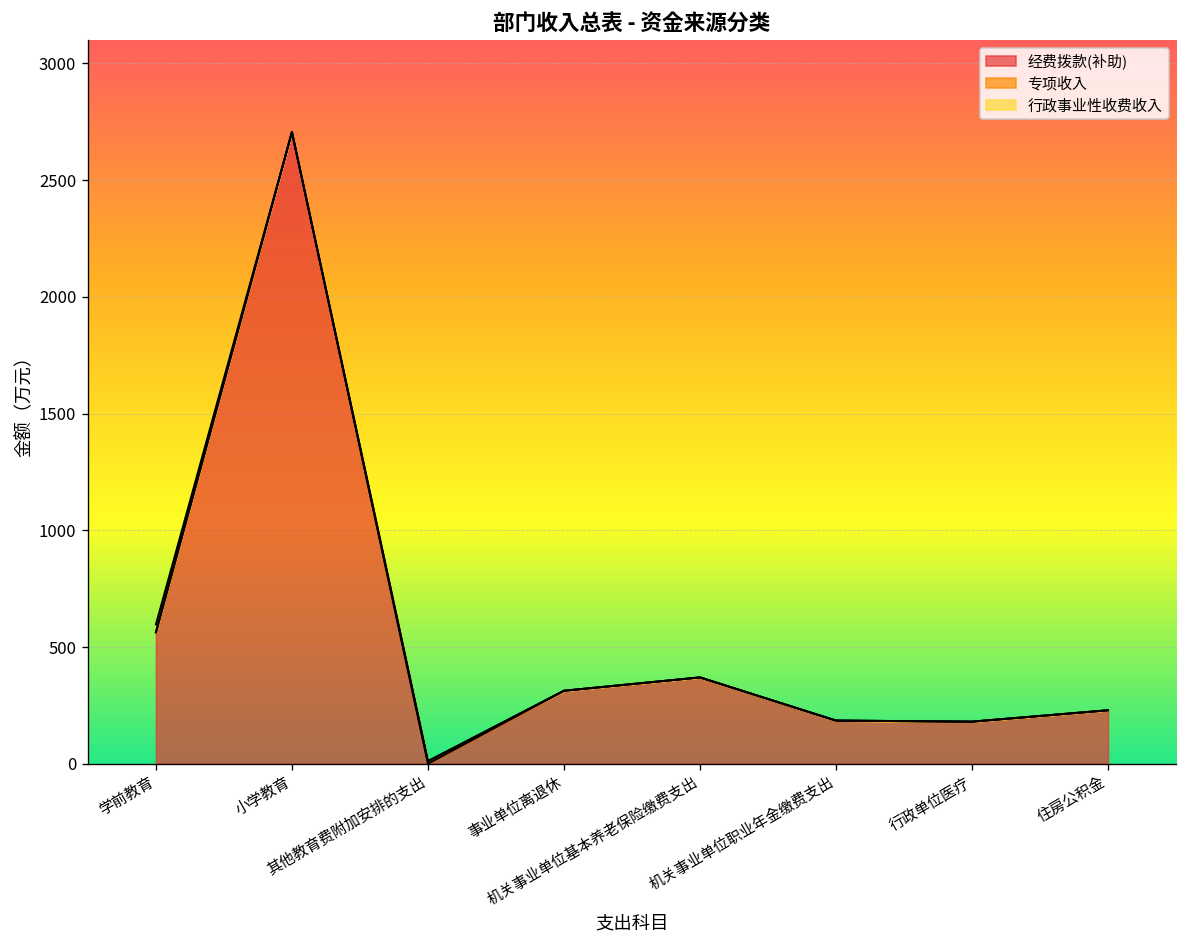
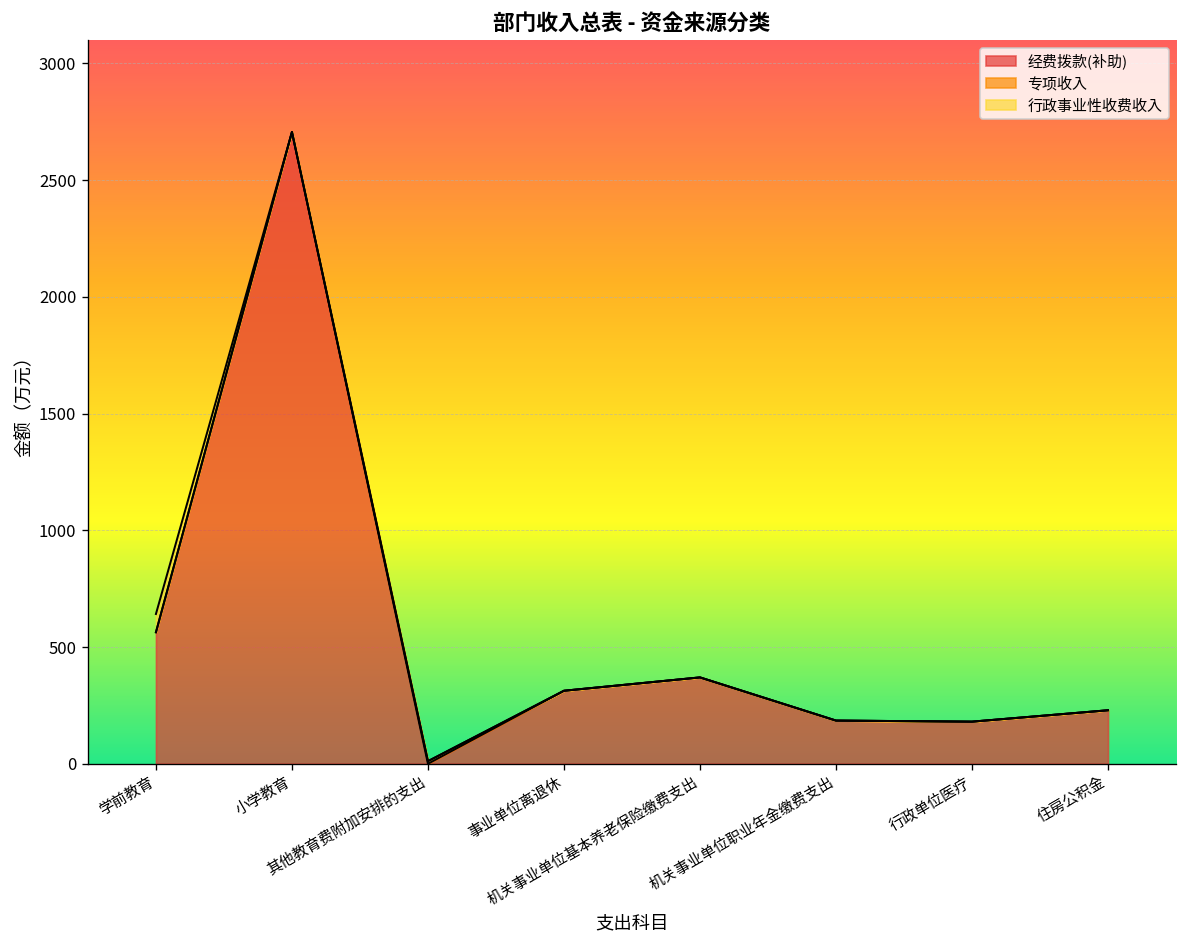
行政事业性收费收入, 学前教育: 30 -> 80
